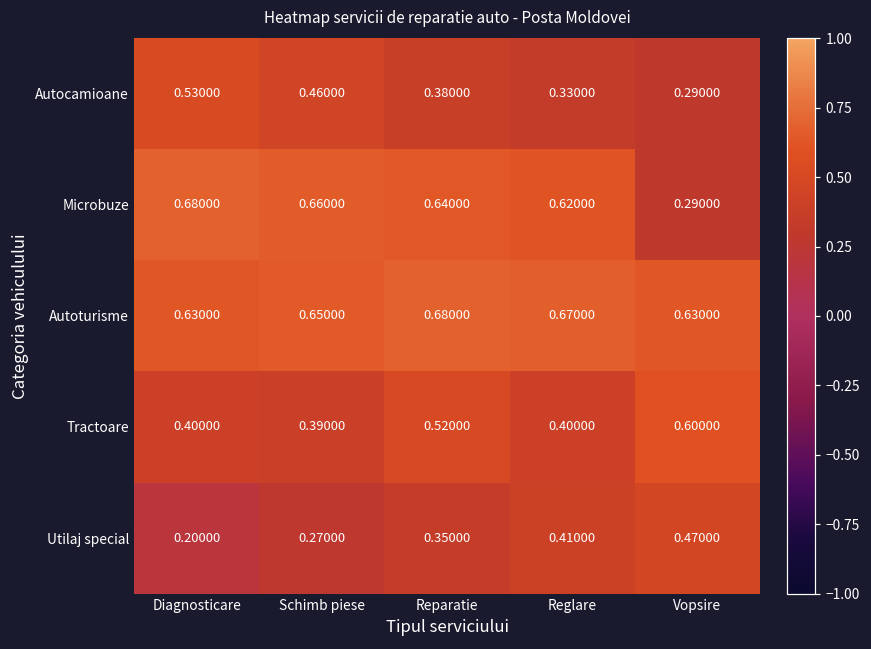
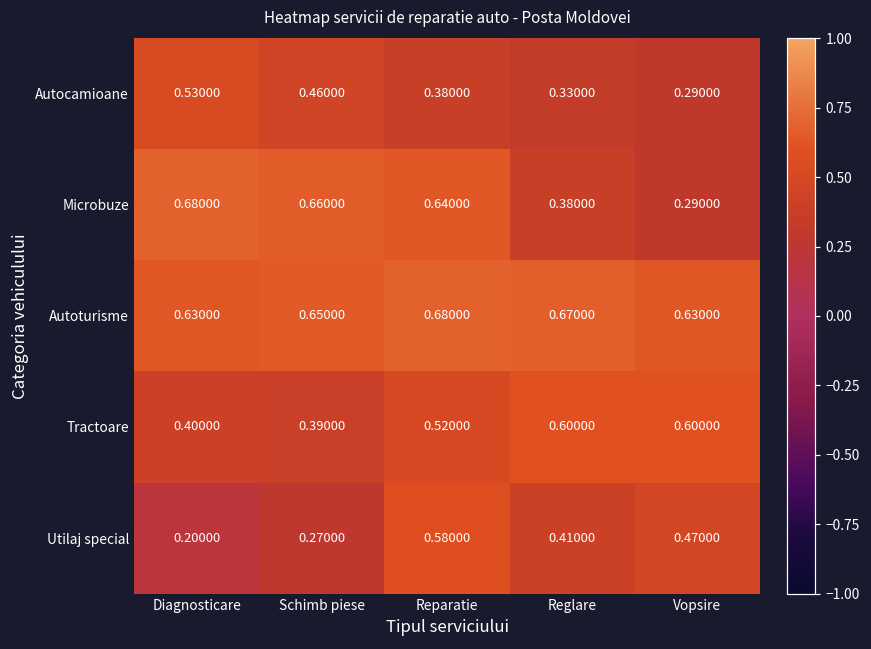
Microbuze, Reglare: 0.62000 -> 0.38000
Tractoare, Reglare: 0.40000 -> 0.60000
Utilaj special, Reparatie: 0.35000 -> 0.58000
